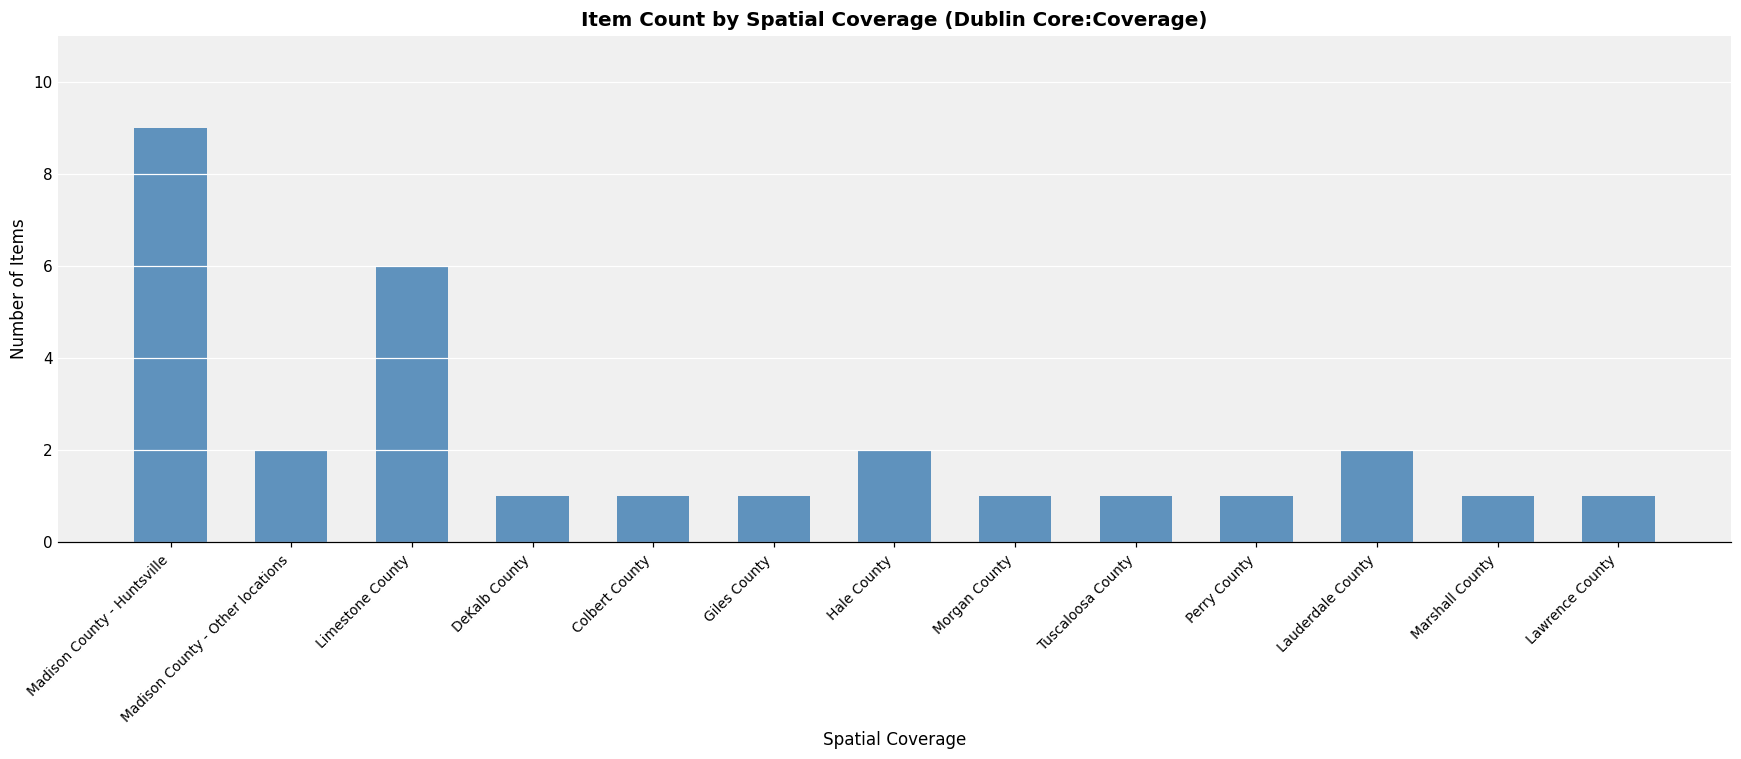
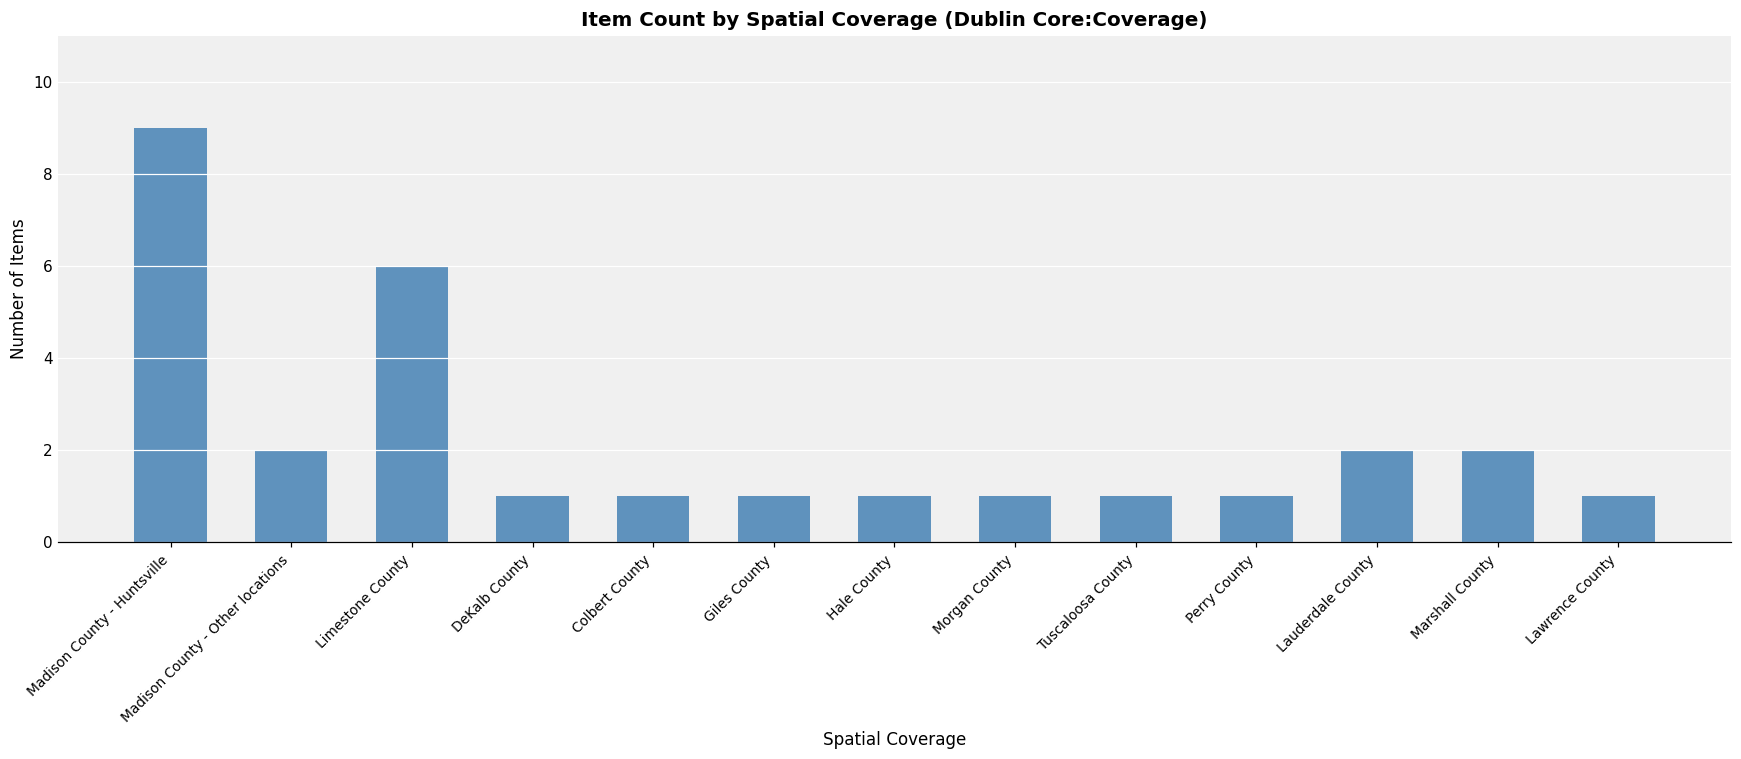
Hale County: 2 -> 1
Marshall County: 1 -> 2
